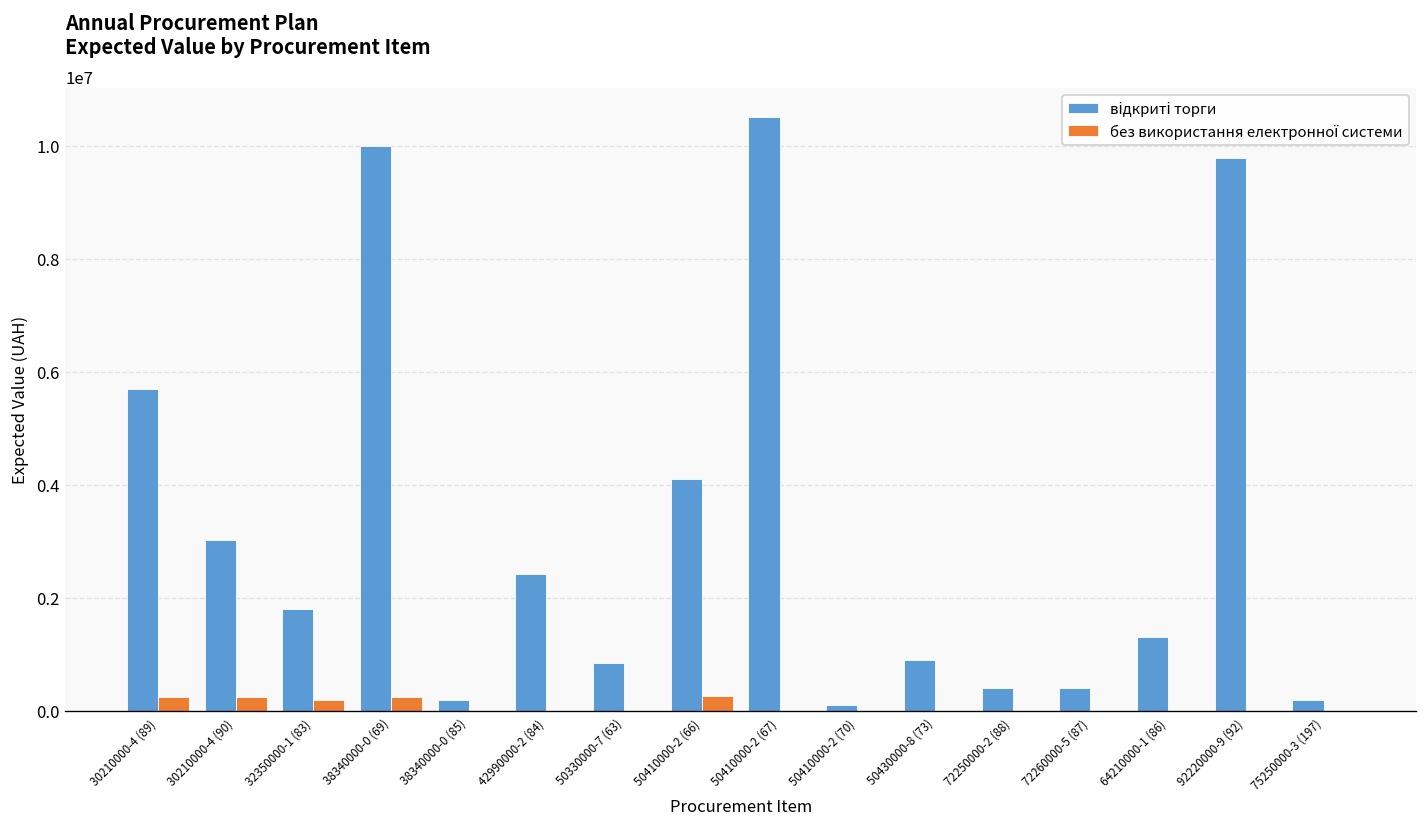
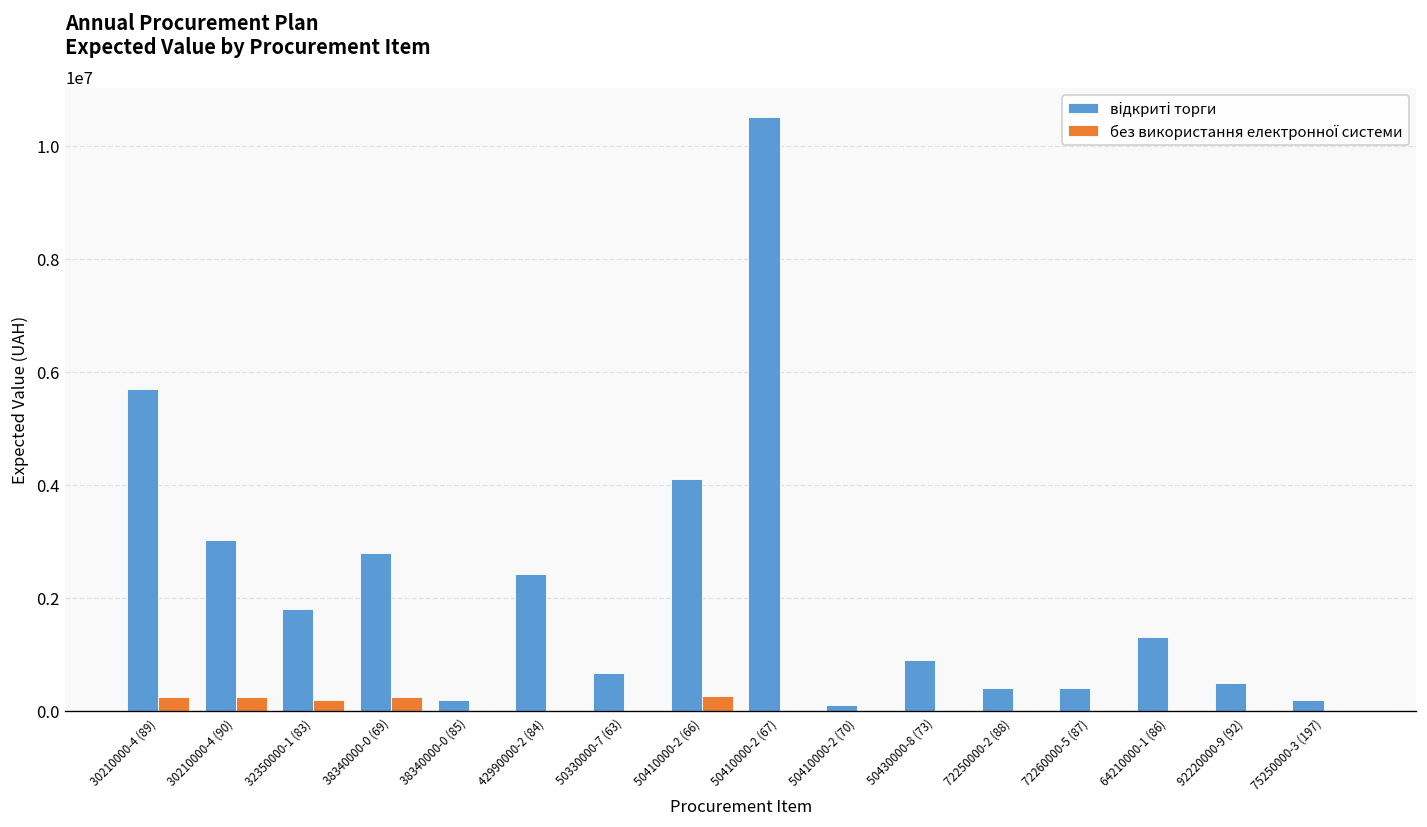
відкриті торги, 38340000-0 (69): 10000000 -> 2800000
відкриті торги, 50330000-7 (63): 900000 -> 700000
відкриті торги, 92220000-9 (92): 9800000 -> 500000
